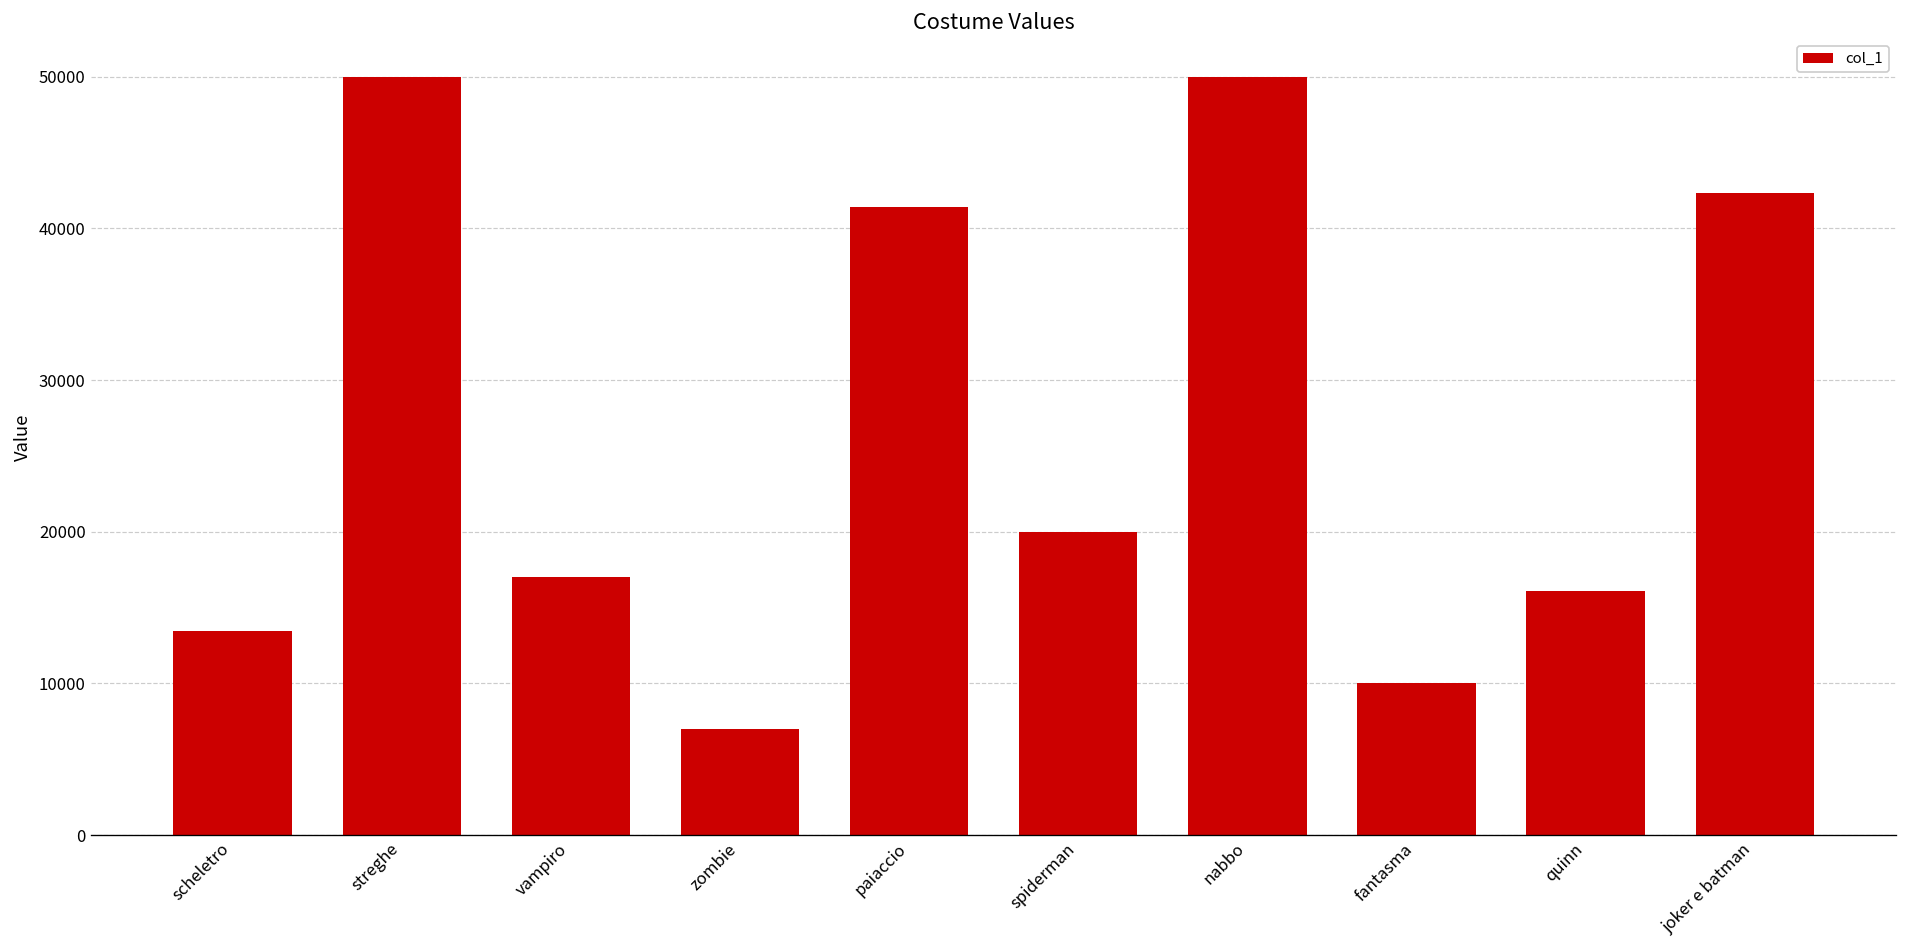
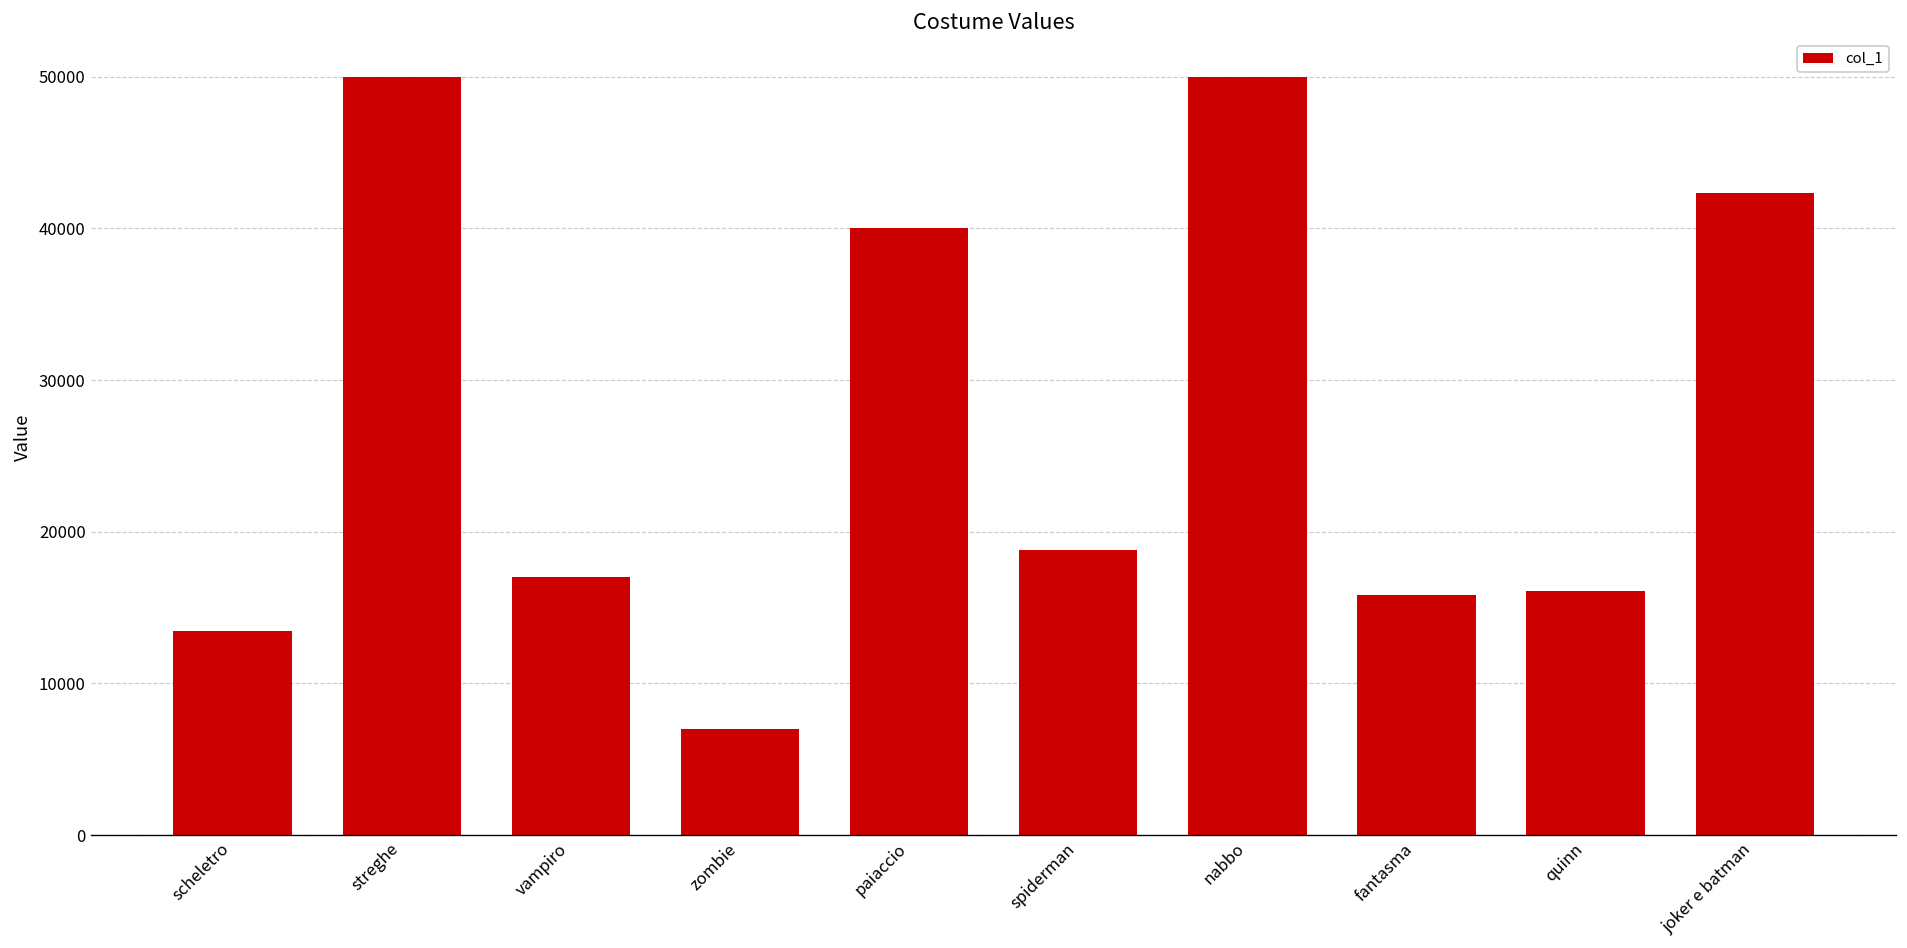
paiaccio: 41400 -> 40000
spiderman: 20000 -> 18800
fantasma: 10000 -> 15800
